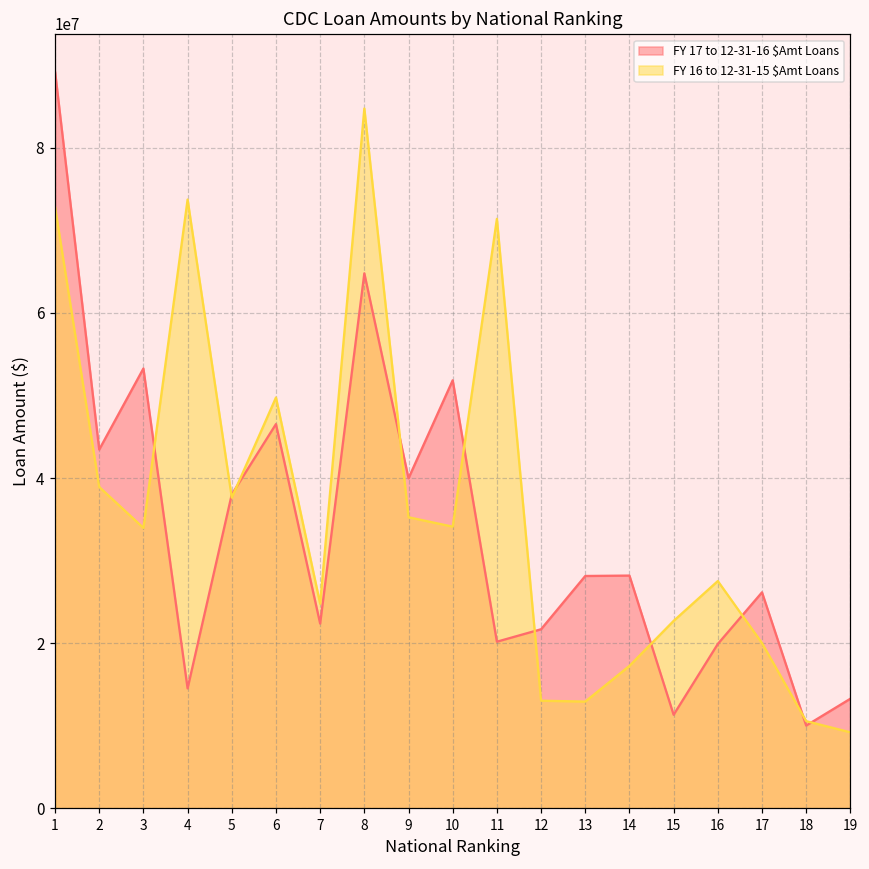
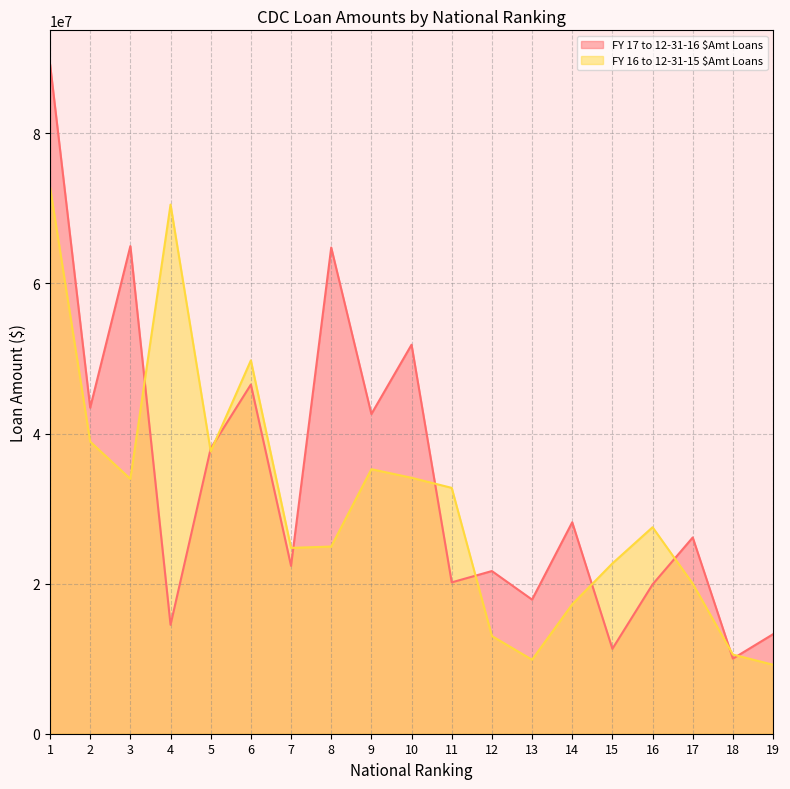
FY 17 to 12-31-16 $Amt Loans, 3: 53000000 -> 65000000
FY 16 to 12-31-15 $Amt Loans, 4: 74000000 -> 71000000
FY 16 to 12-31-15 $Amt Loans, 8: 85000000 -> 25000000
FY 17 to 12-31-16 $Amt Loans, 9: 40000000 -> 43000000
FY 16 to 12-31-15 $Amt Loans, 11: 71000000 -> 33000000
FY 17 to 12-31-16 $Amt Loans, 13: 28000000 -> 18000000
FY 16 to 12-31-15 $Amt Loans, 13: 13000000 -> 10000000
